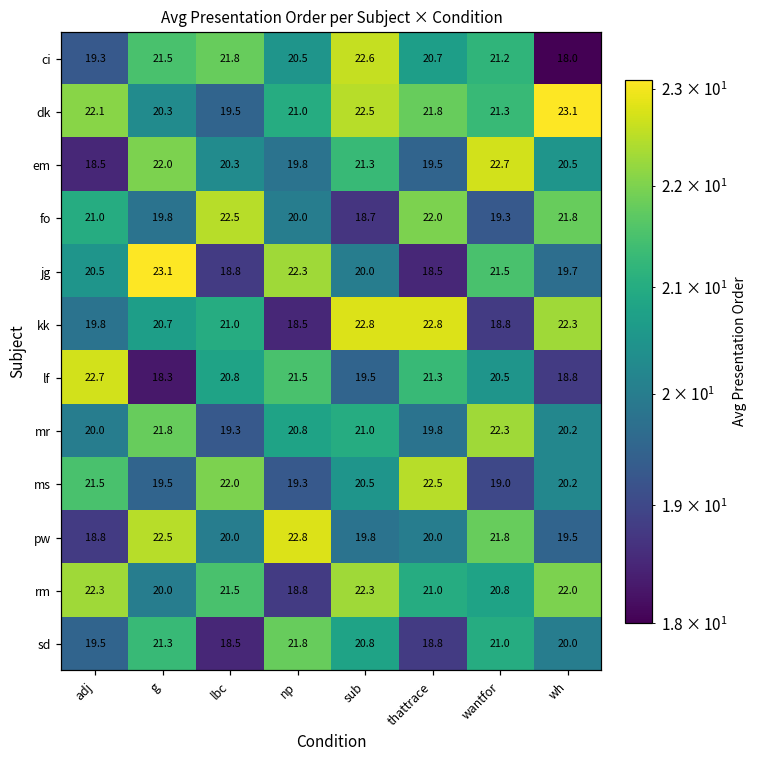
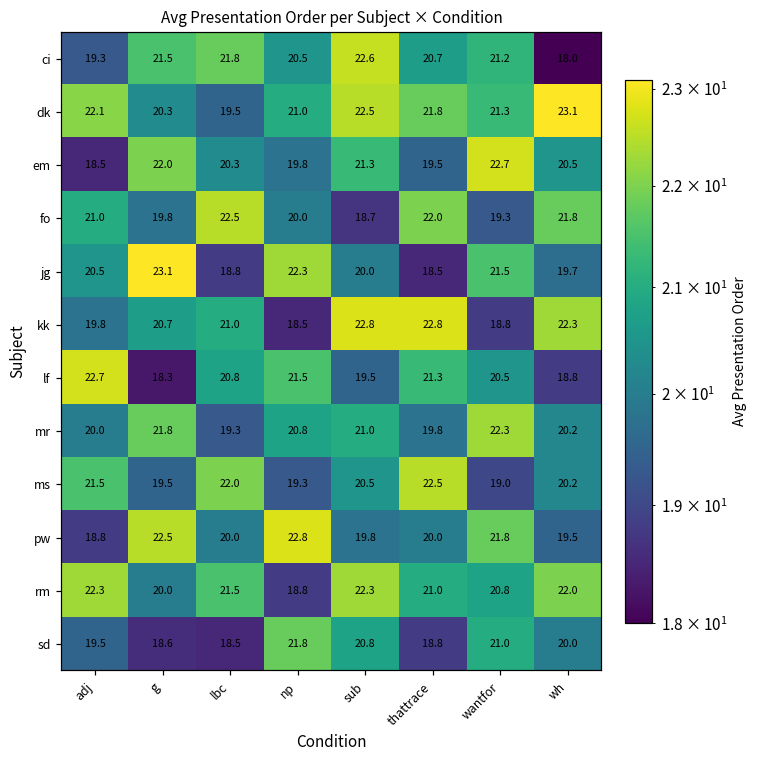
sd, g: 21.3 -> 18.6
